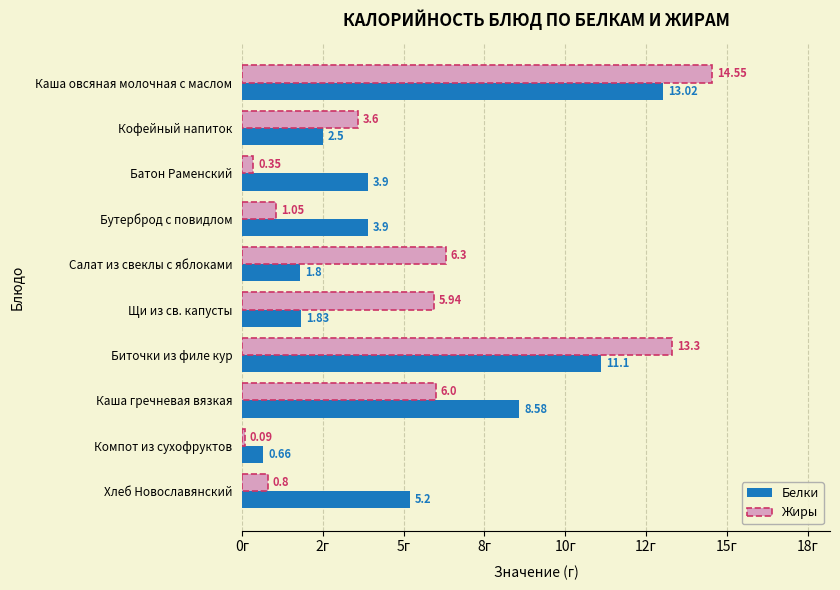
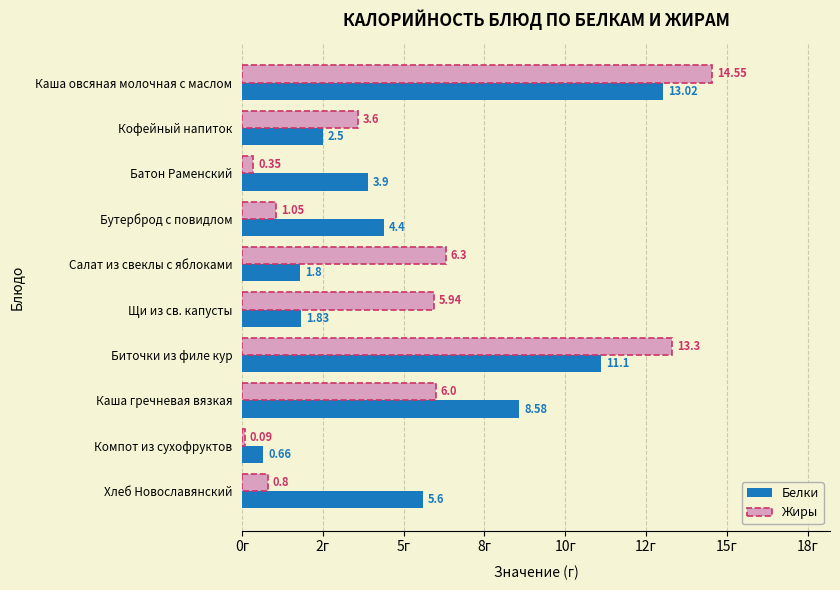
Белки, Бутерброд с повидлом: 3.9 -> 4.4
Белки, Хлеб Новославянский: 5.2 -> 5.6
